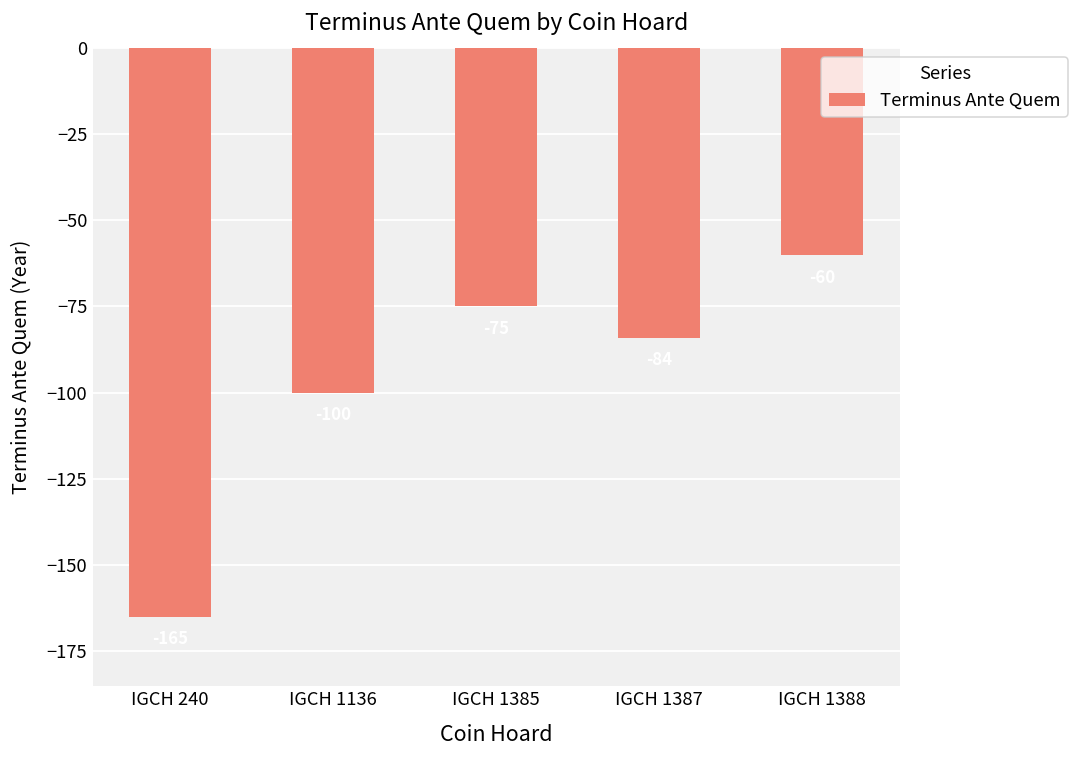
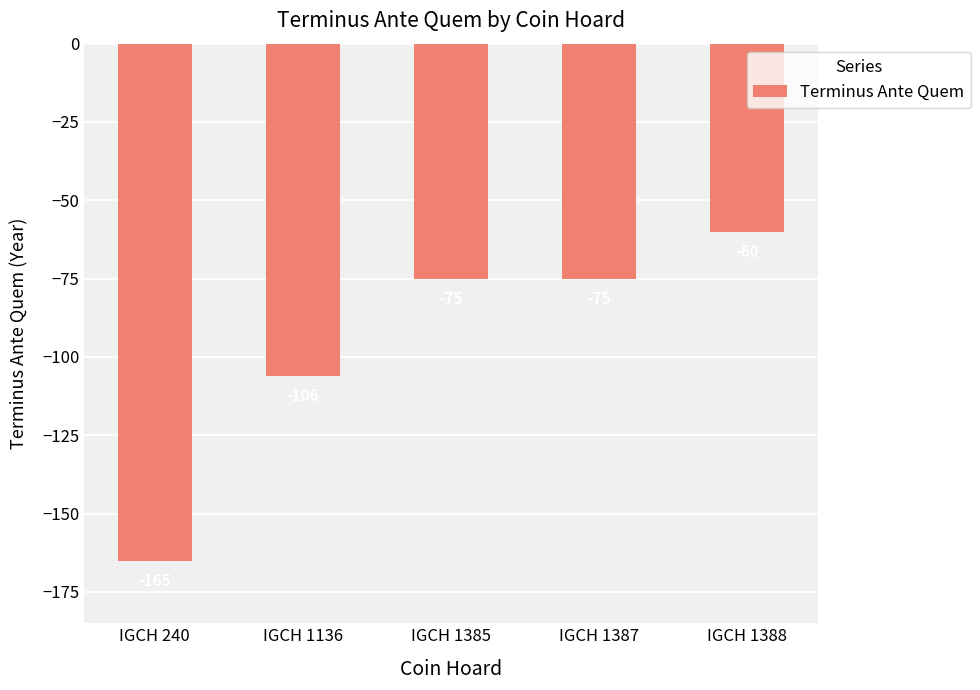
IGCH 1136: -100 -> -106
IGCH 1387: -84 -> -75
